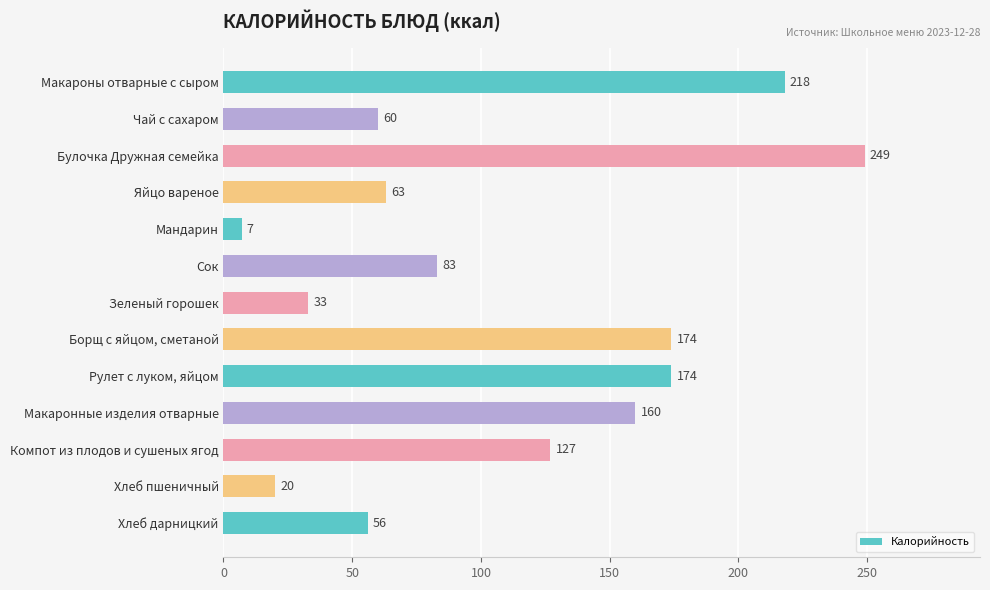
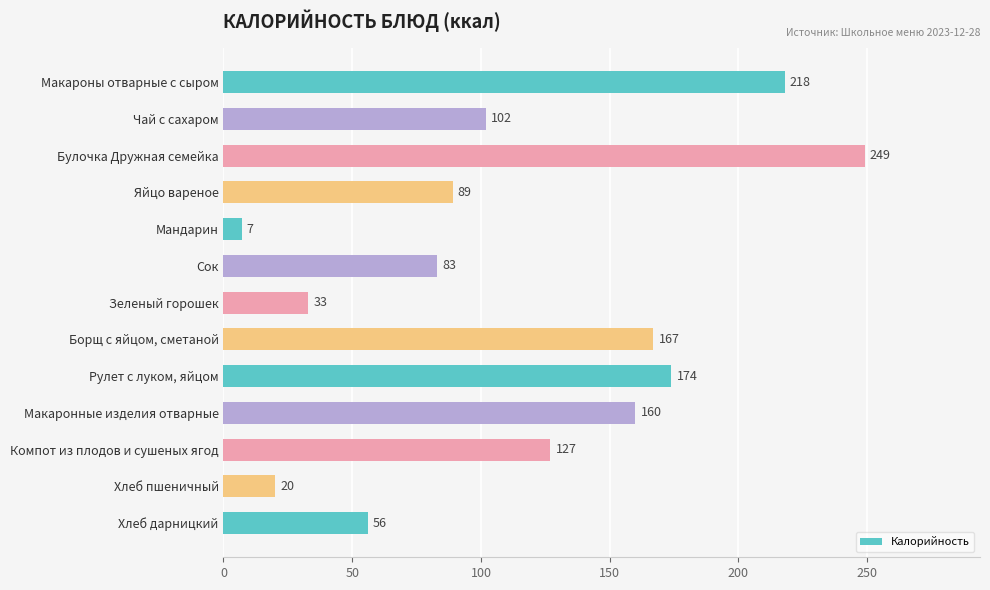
Чай с сахаром: 60 -> 102
Яйцо вареное: 63 -> 89
Борщ с яйцом, сметаной: 174 -> 167
